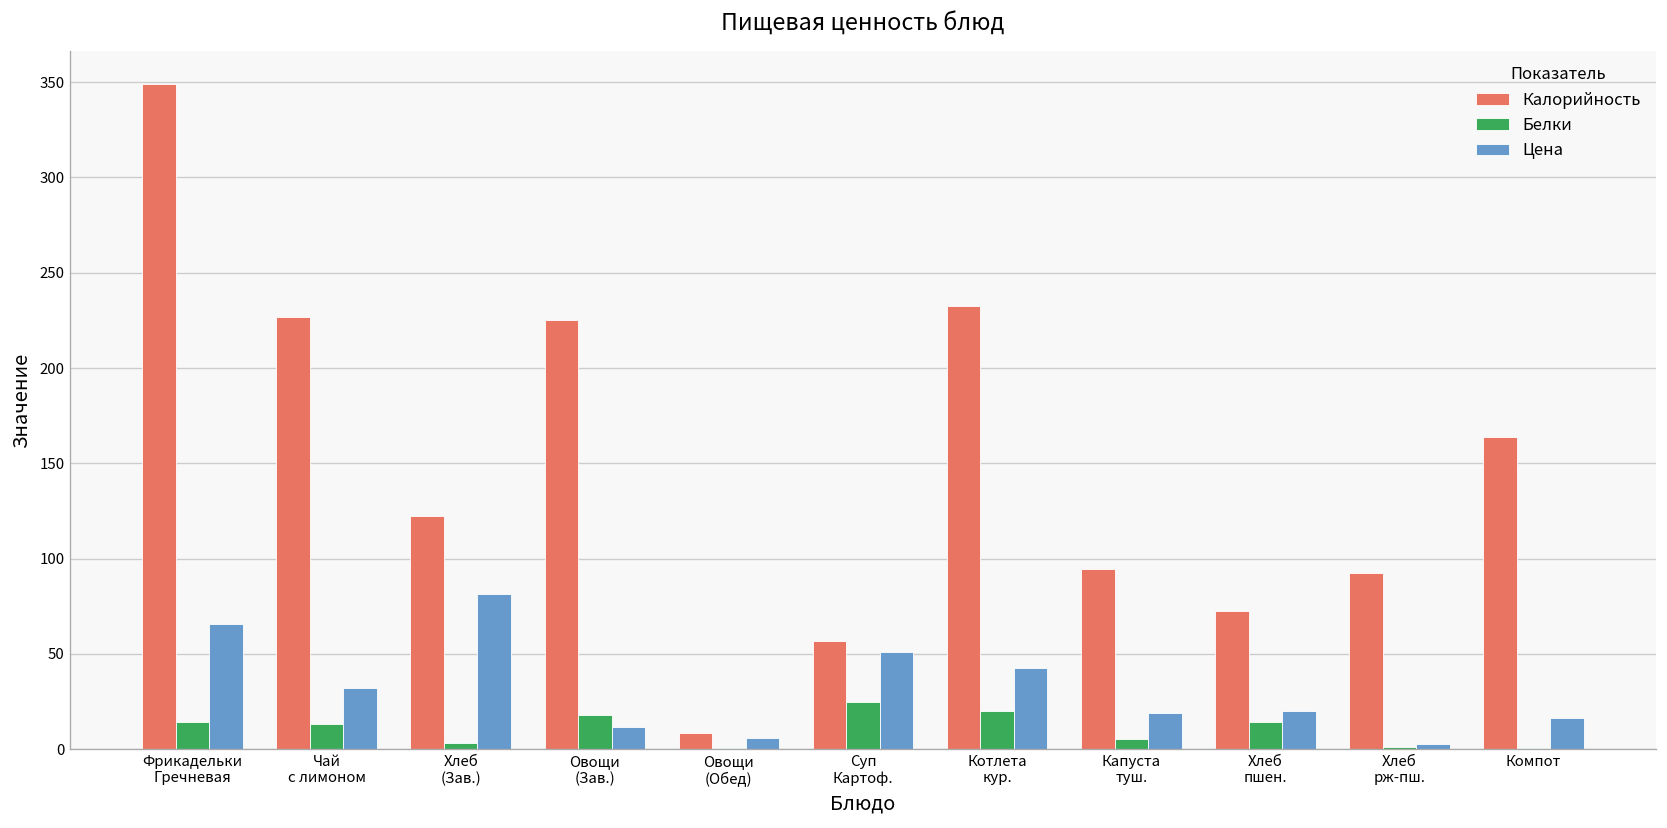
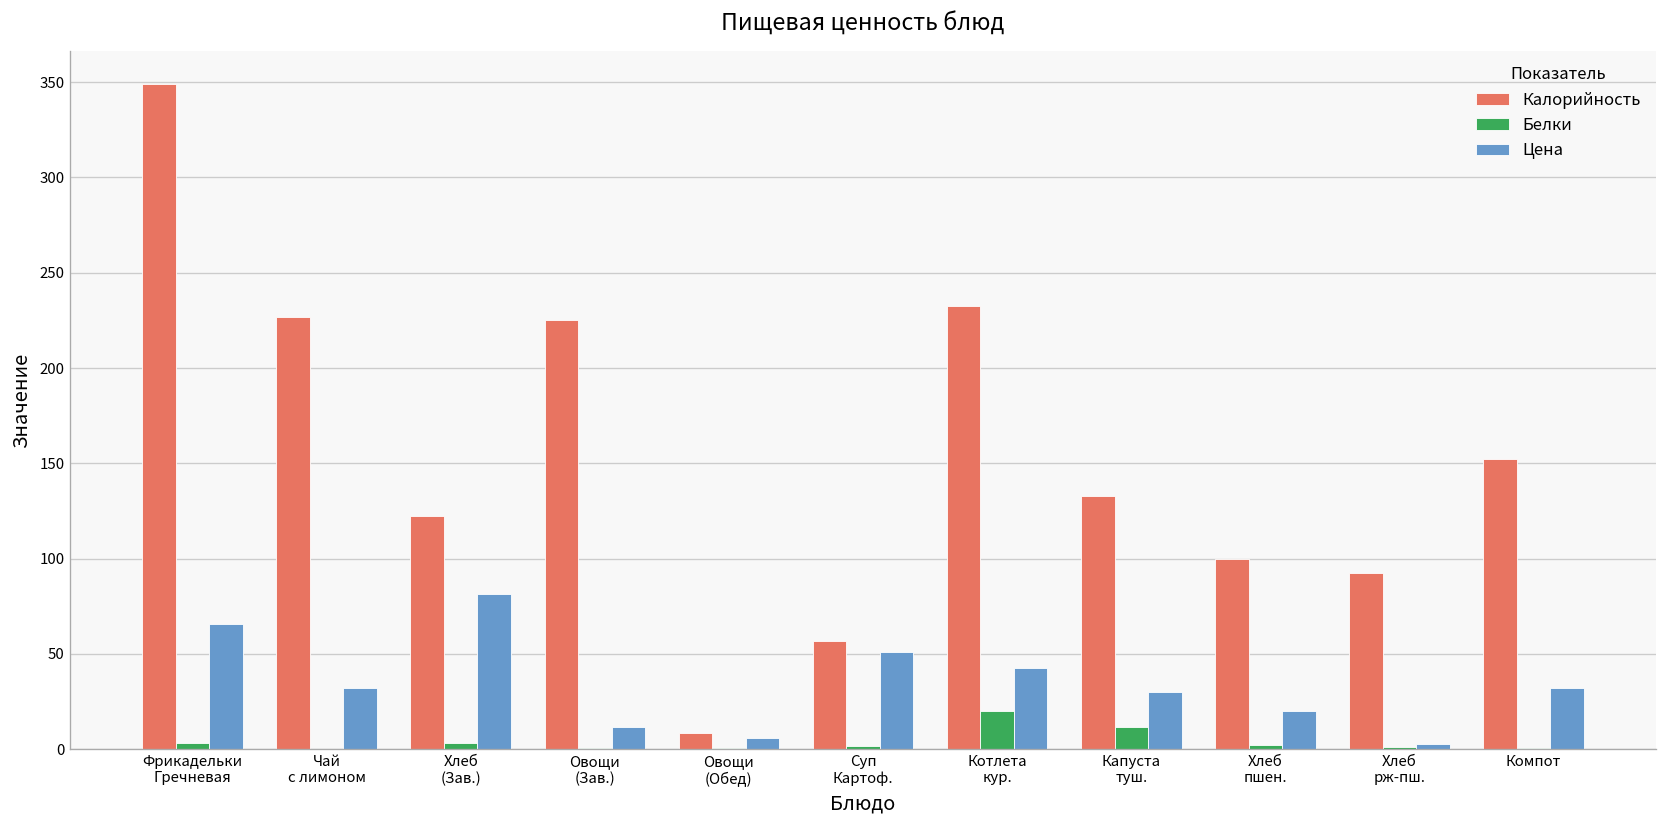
Белки, Фрикадельки Гречневая: 14 -> 3
Белки, Чай с лимоном: 13 -> 0
Белки, Овощи (Зав.): 18 -> 1
Белки, Суп Картоф.: 25 -> 2
Калорийность, Капуста туш.: 95 -> 133
Белки, Капуста туш.: 6 -> 12
Цена, Капуста туш.: 19 -> 30
Калорийность, Хлеб пшен.: 73 -> 100
Белки, Хлеб пшен.: 14 -> 2
Калорийность, Компот: 164 -> 152
Цена, Компот: 16 -> 32
